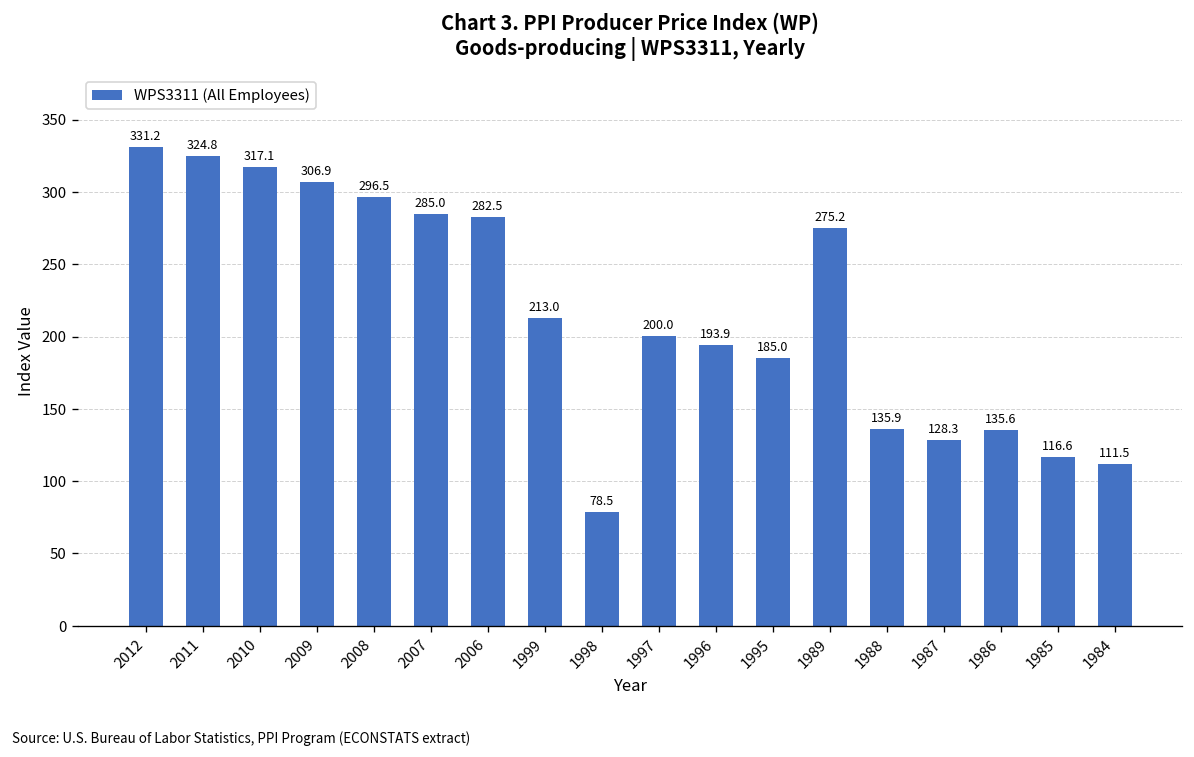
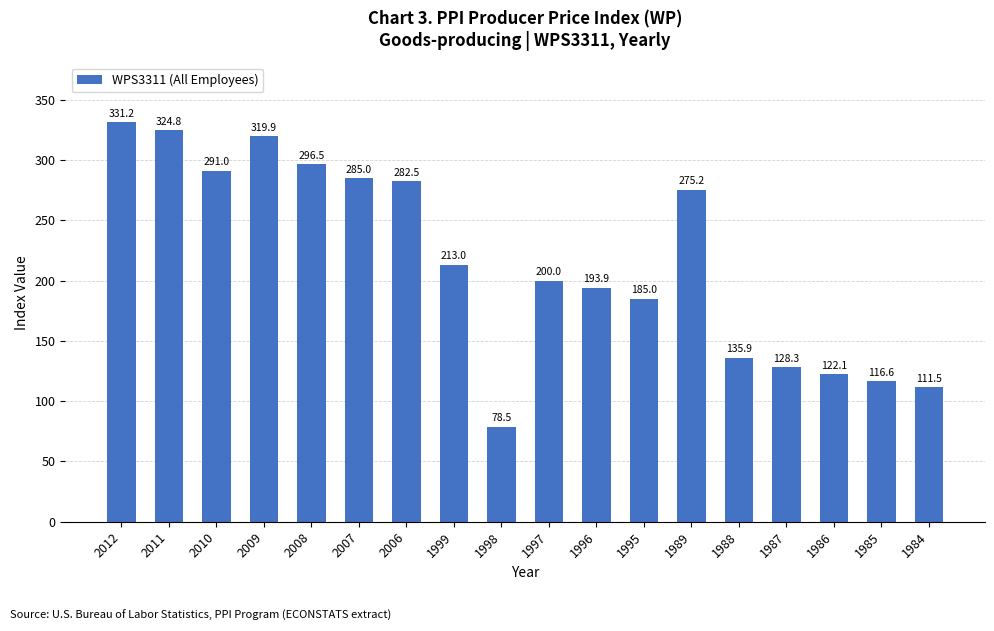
2010: 317.1 -> 291.0
2009: 306.9 -> 319.9
1986: 135.6 -> 122.1
